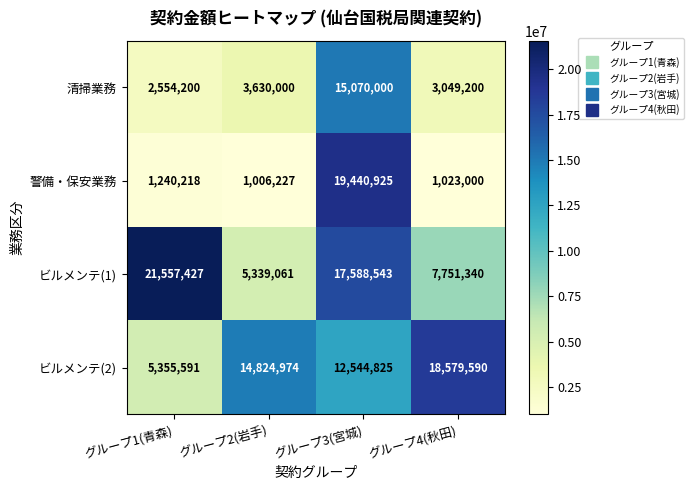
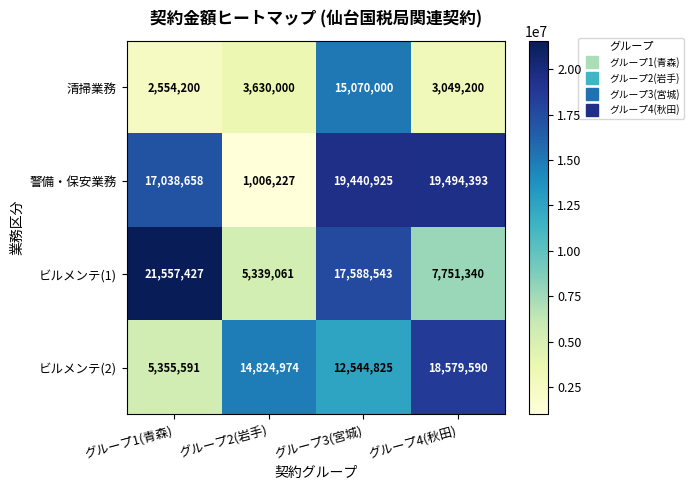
警備・保安業務, グループ1(青森): 1,240,218 -> 17,038,658
警備・保安業務, グループ4(秋田): 1,023,000 -> 19,494,393
